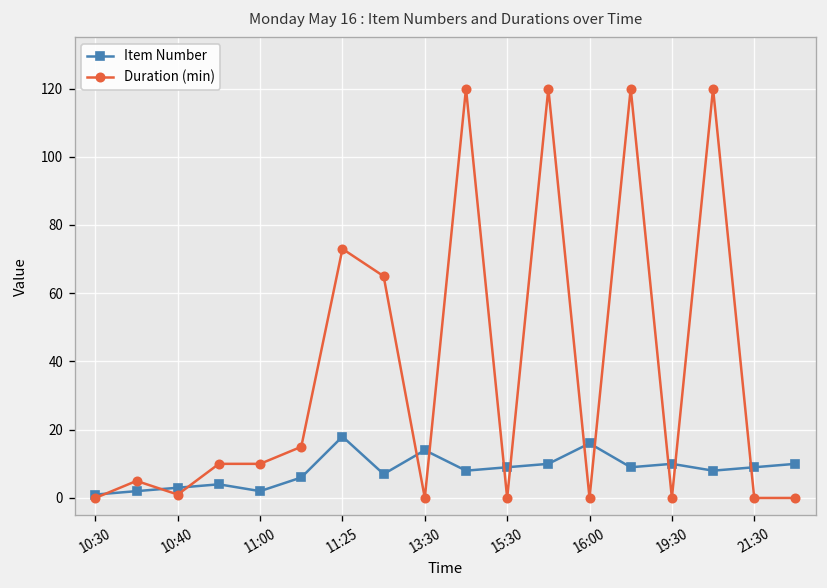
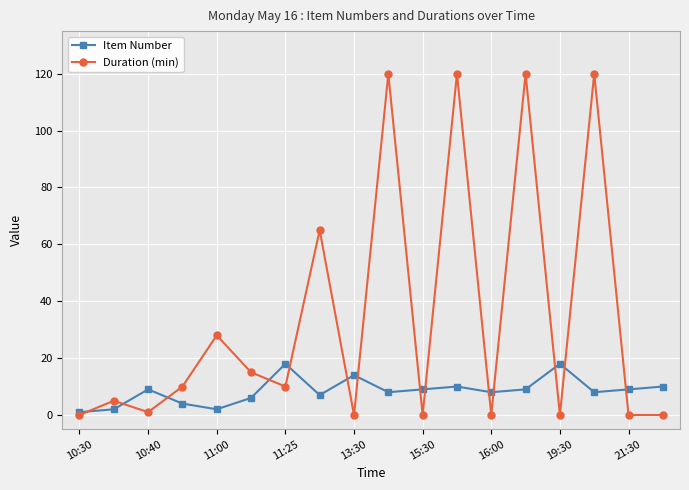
Item Number, 10:40: 3 -> 9
Duration (min), 11:00: 10 -> 28
Duration (min), 11:25: 73 -> 10
Item Number, 16:00: 16 -> 8
Item Number, 19:30: 10 -> 18
